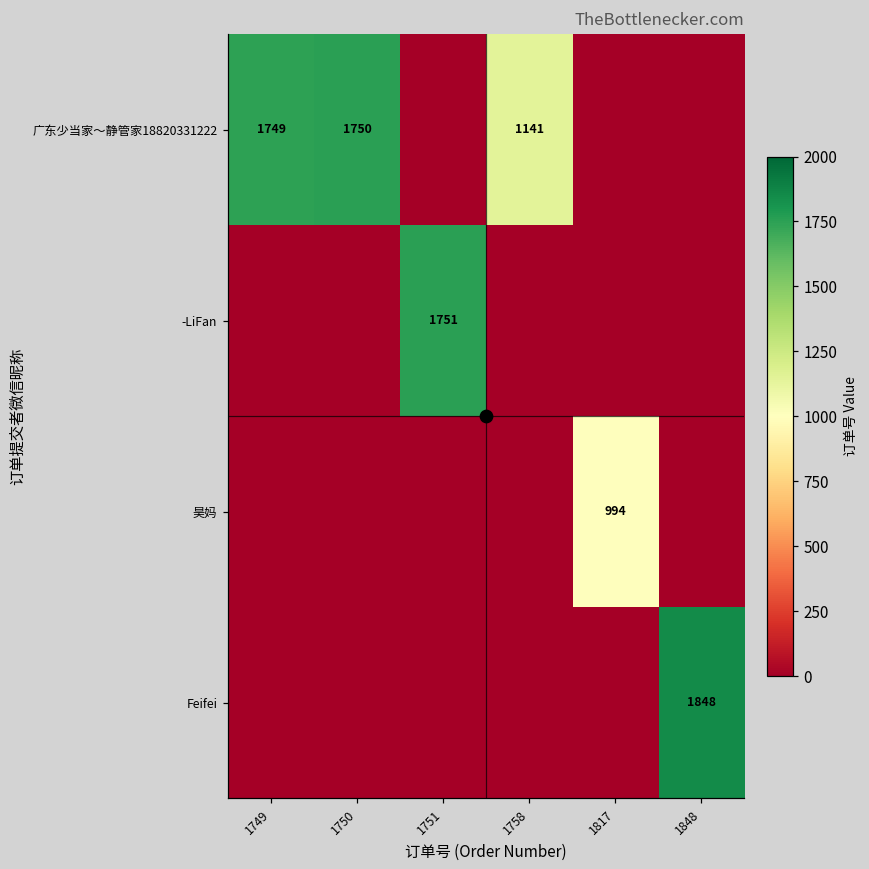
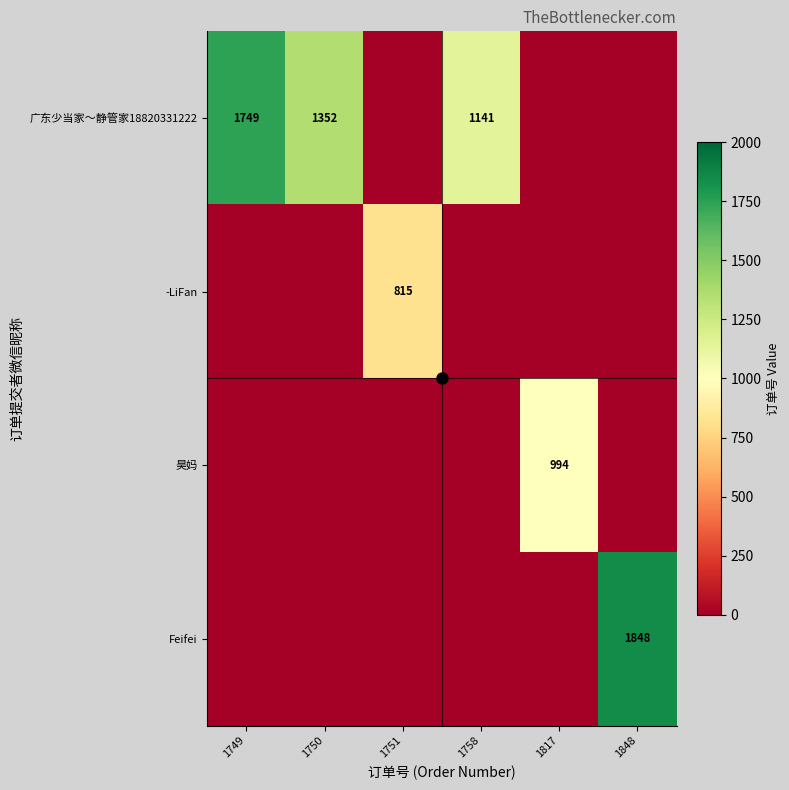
广东少当家～静管家18820331222, 1750: 1750 -> 1352
-LiFan, 1751: 1751 -> 815
